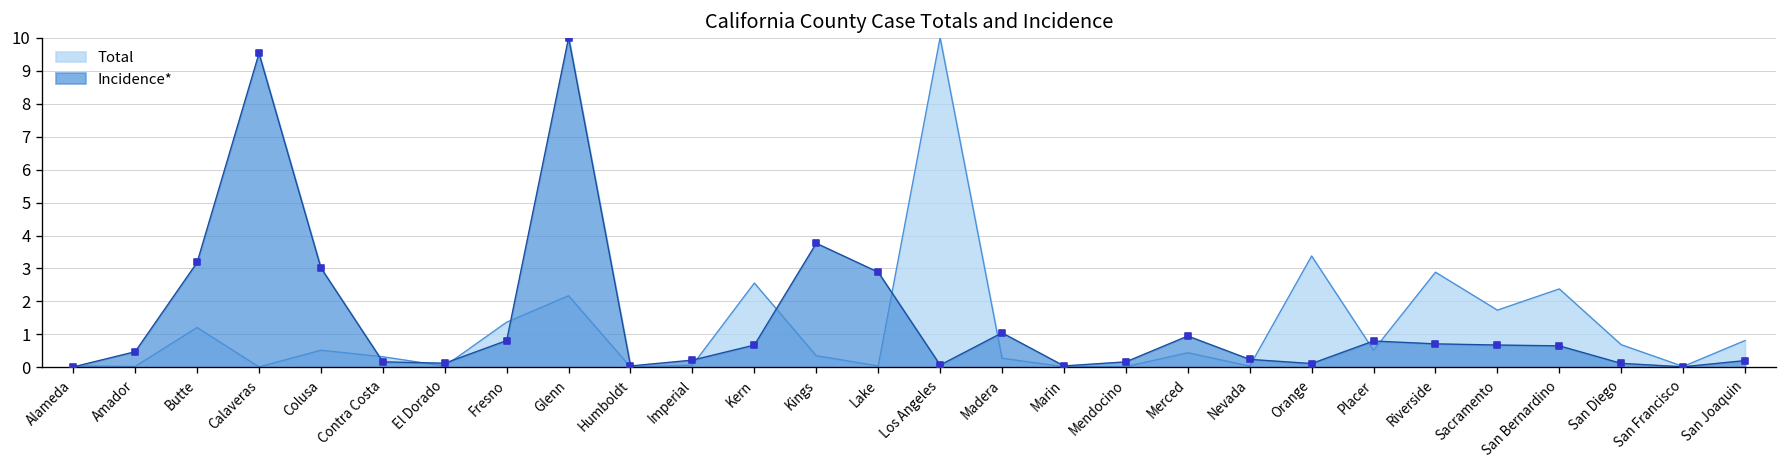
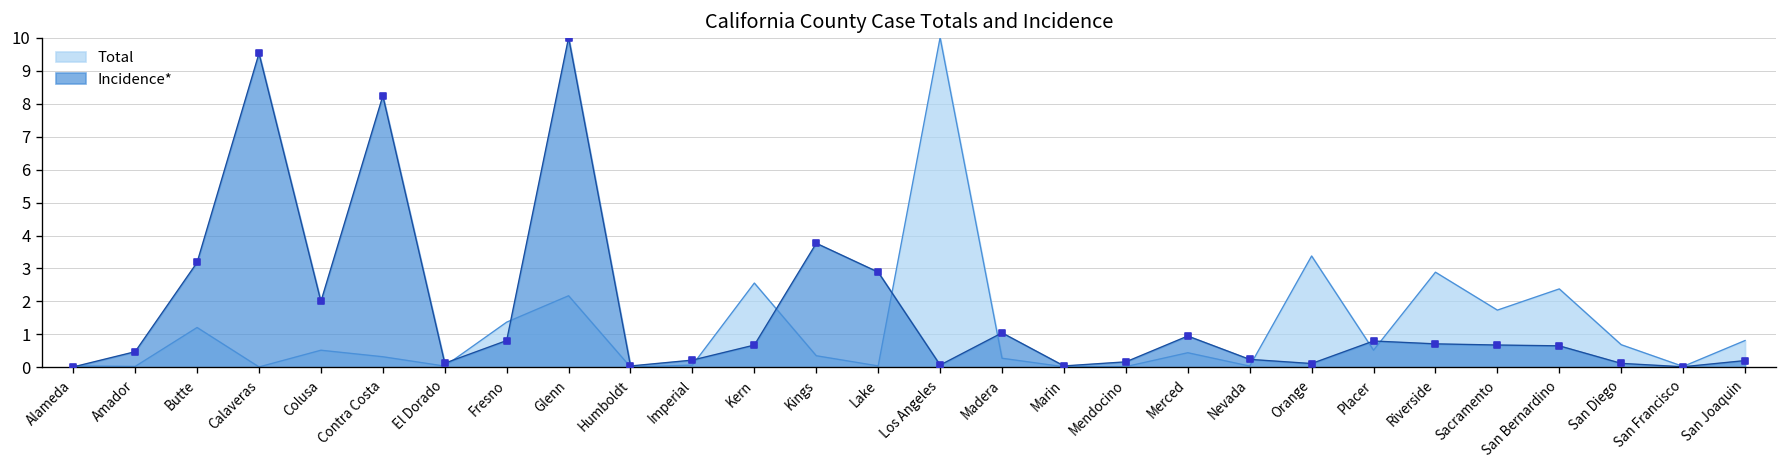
Incidence*, Colusa: 3.0 -> 2.0
Incidence*, Contra Costa: 0.2 -> 8.2
